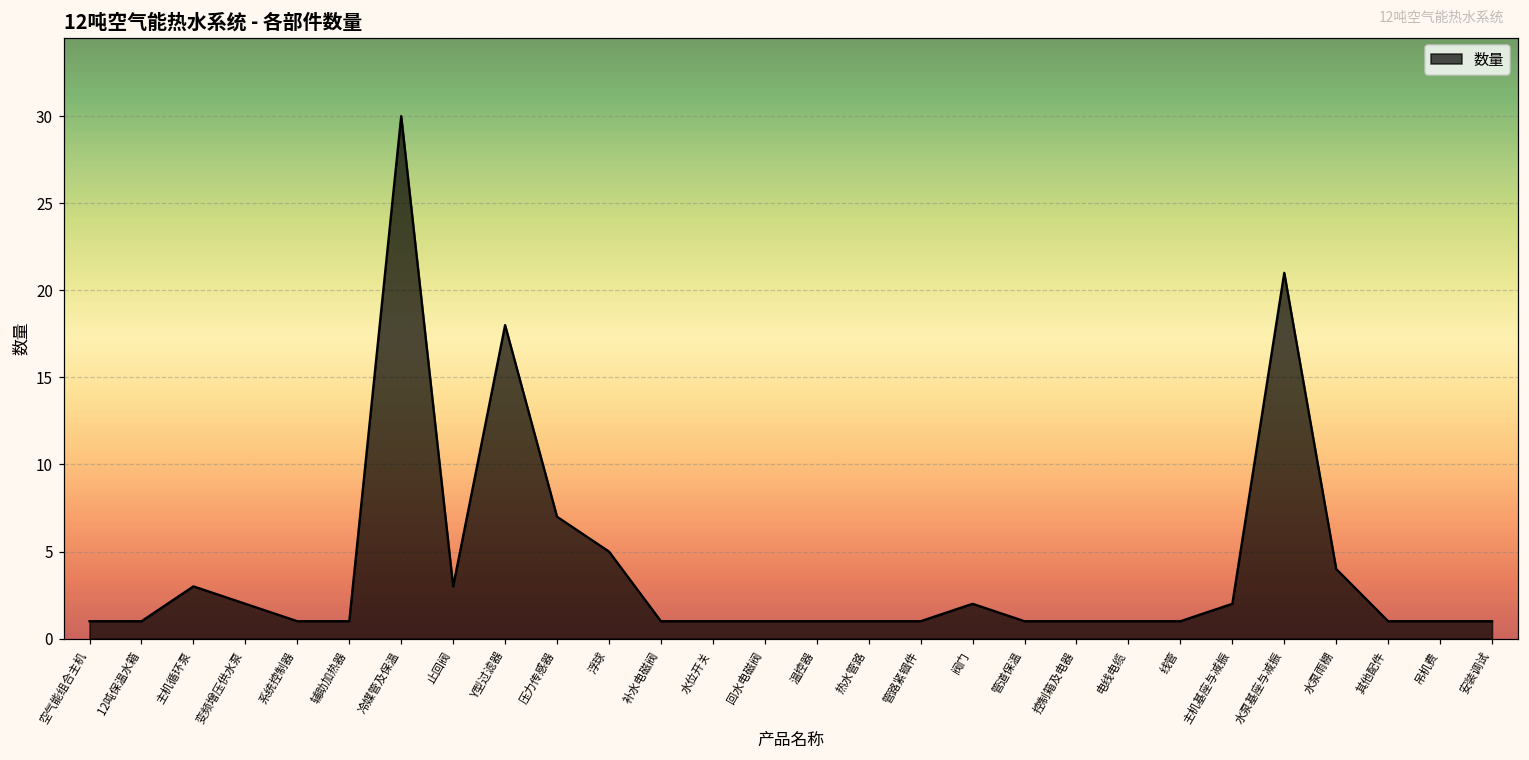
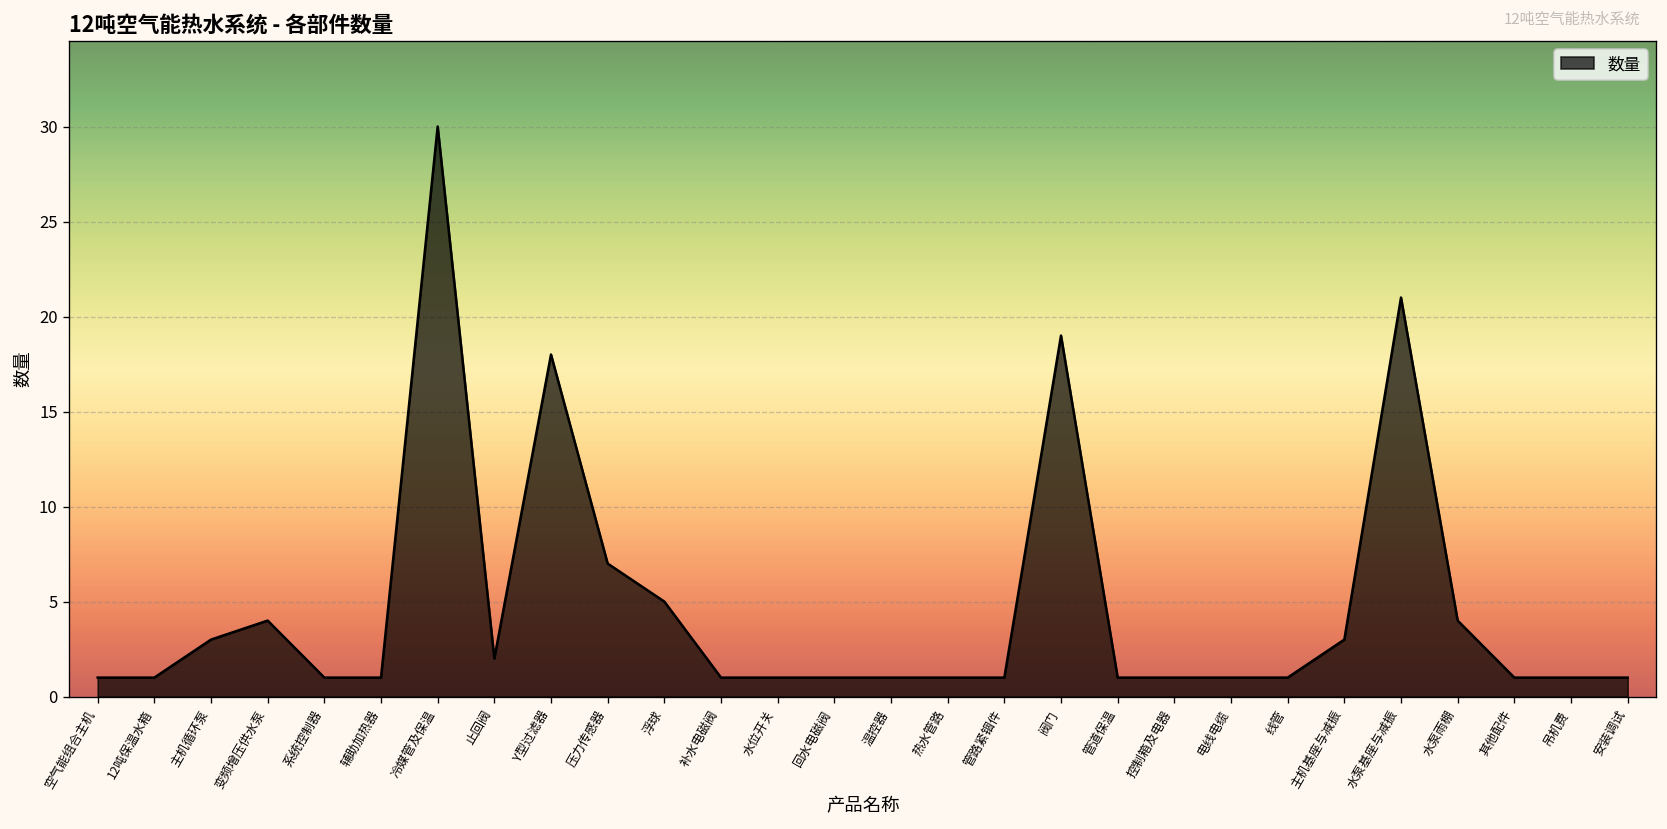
变频增压供水泵: 2 -> 4
止回阀: 3 -> 2
阀门: 2 -> 19
主机基座与减振: 2 -> 3
